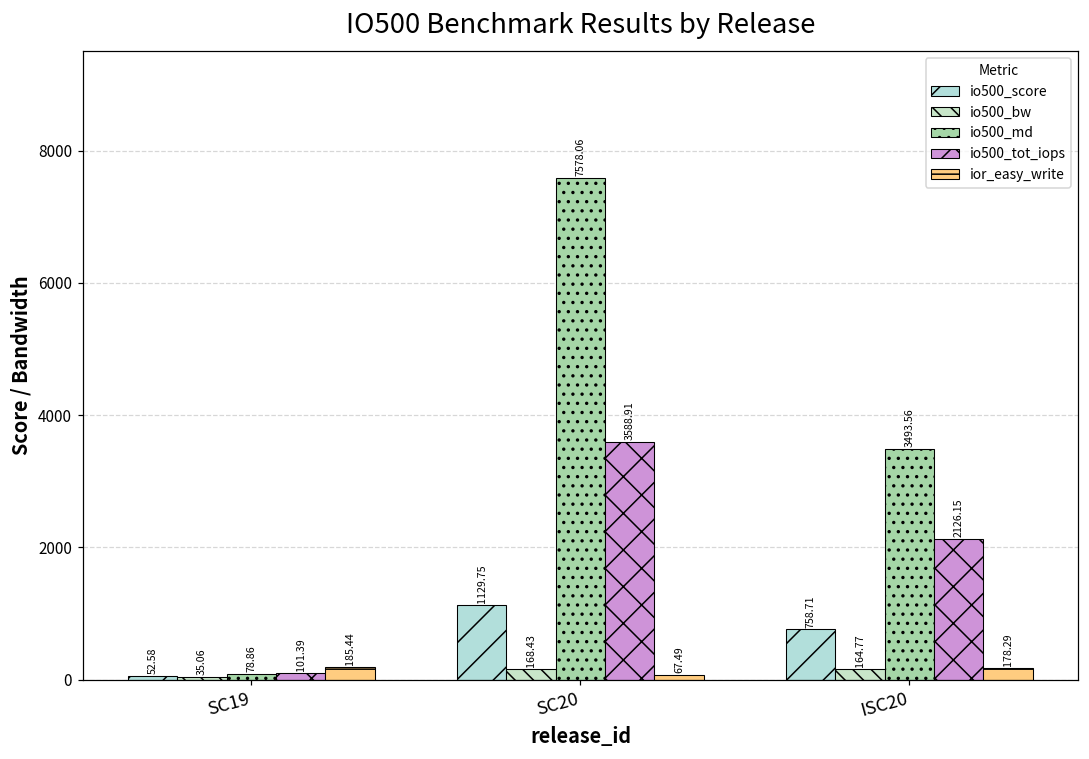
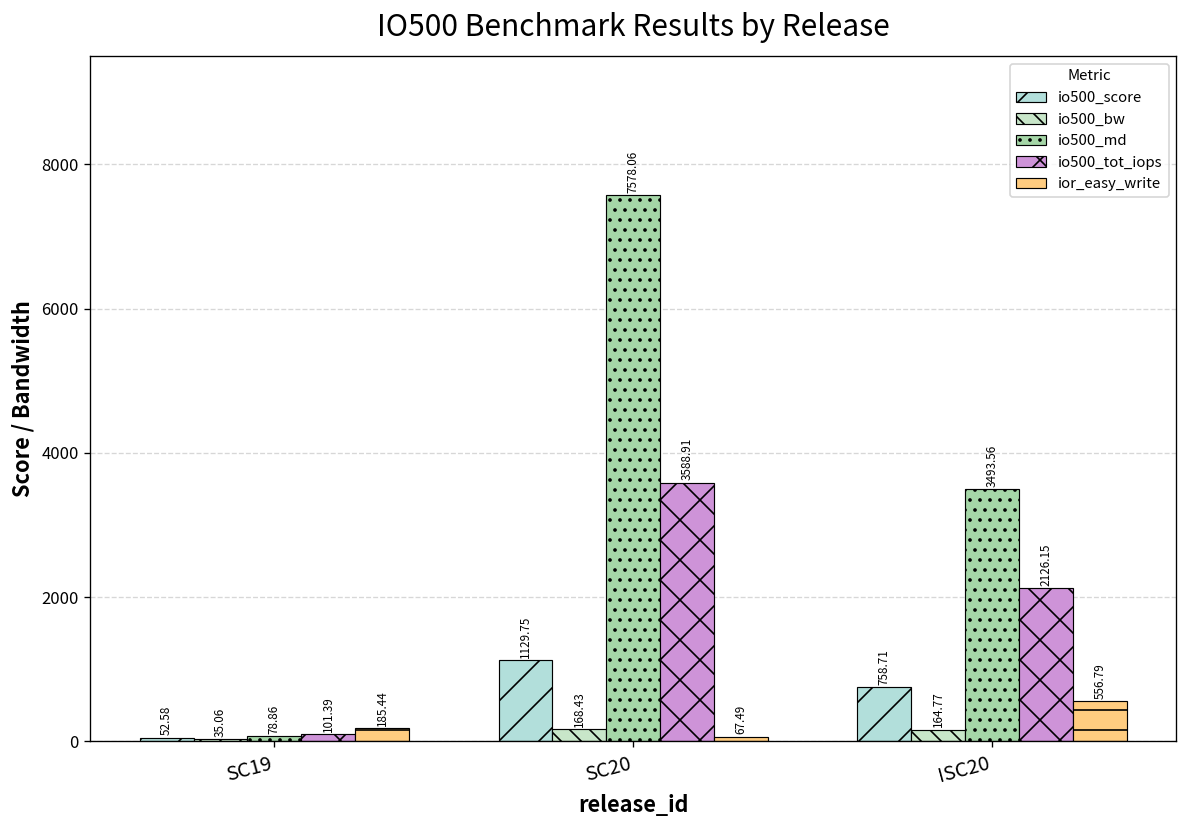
ior_easy_write, ISC20: 178.29 -> 556.79
